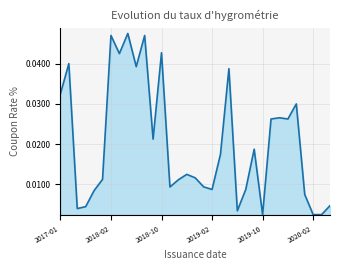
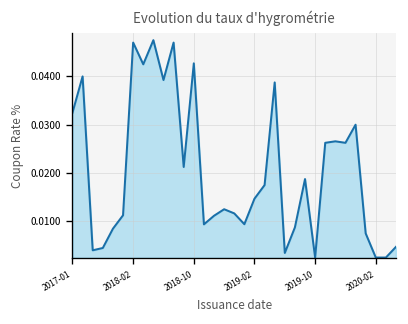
2019-02: 0.009 -> 0.015
